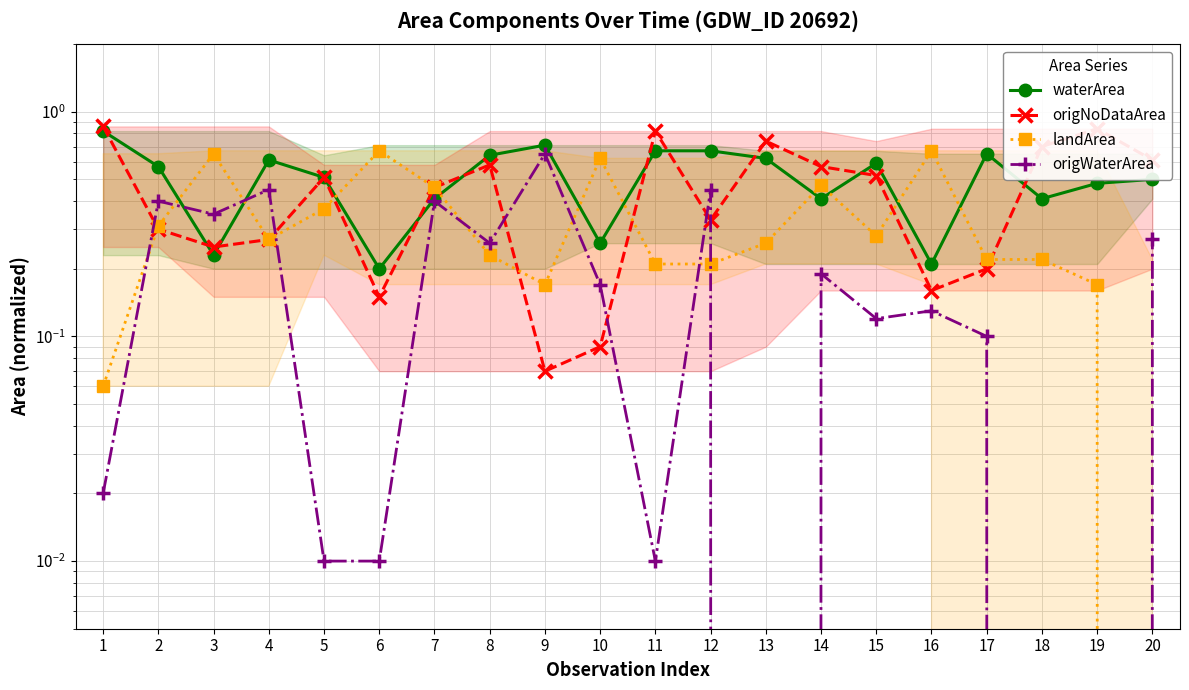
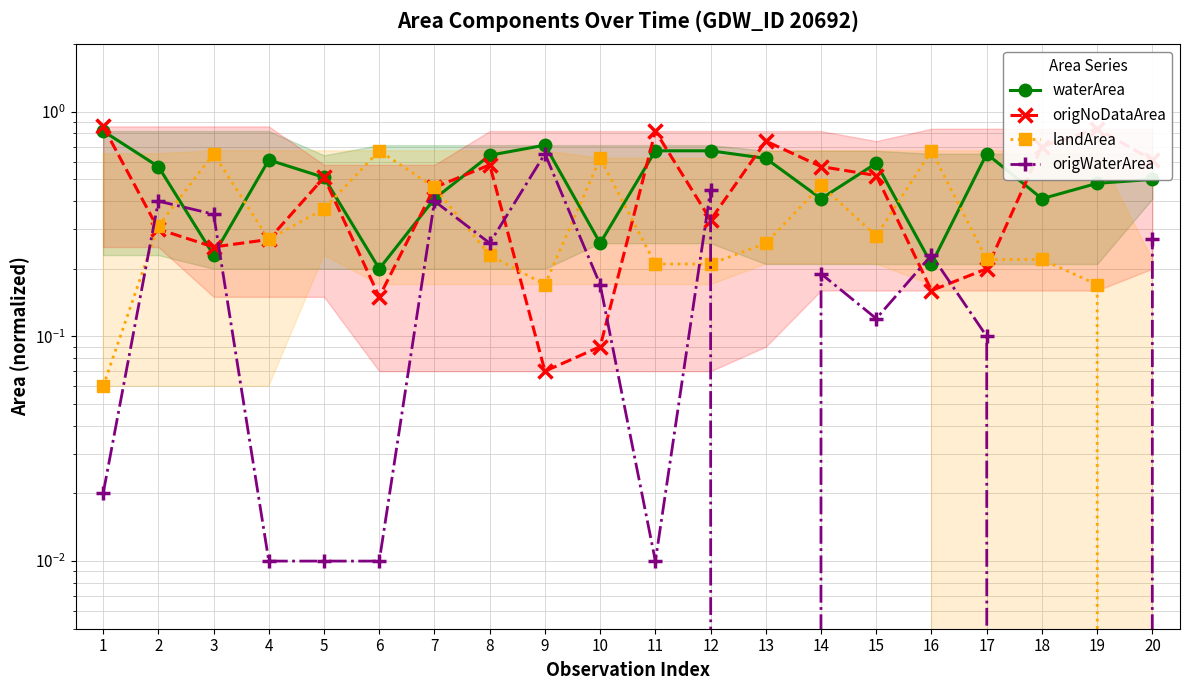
origWaterArea, 4: 0.45 -> 0.01
origWaterArea, 16: 0.13 -> 0.23
